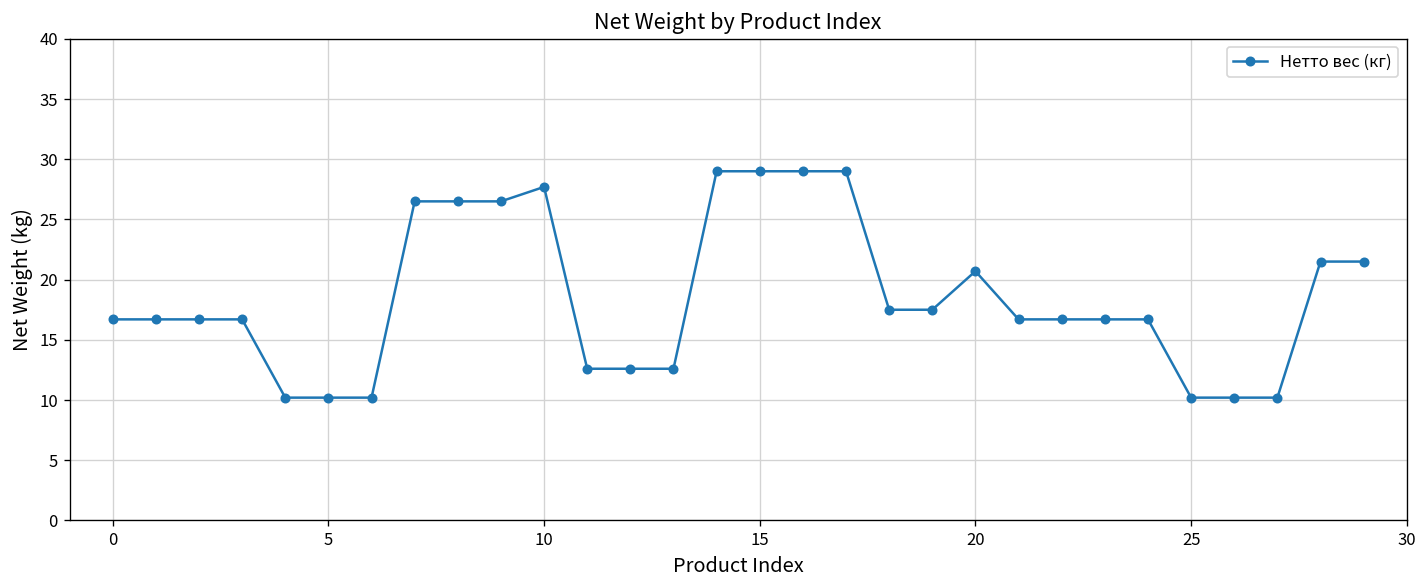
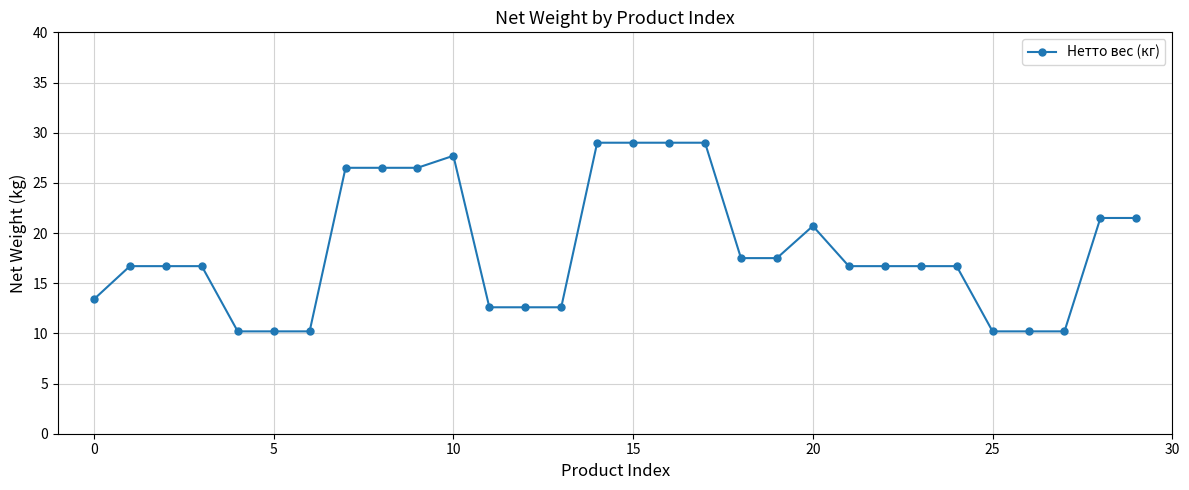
0: 16.7 -> 13.4
